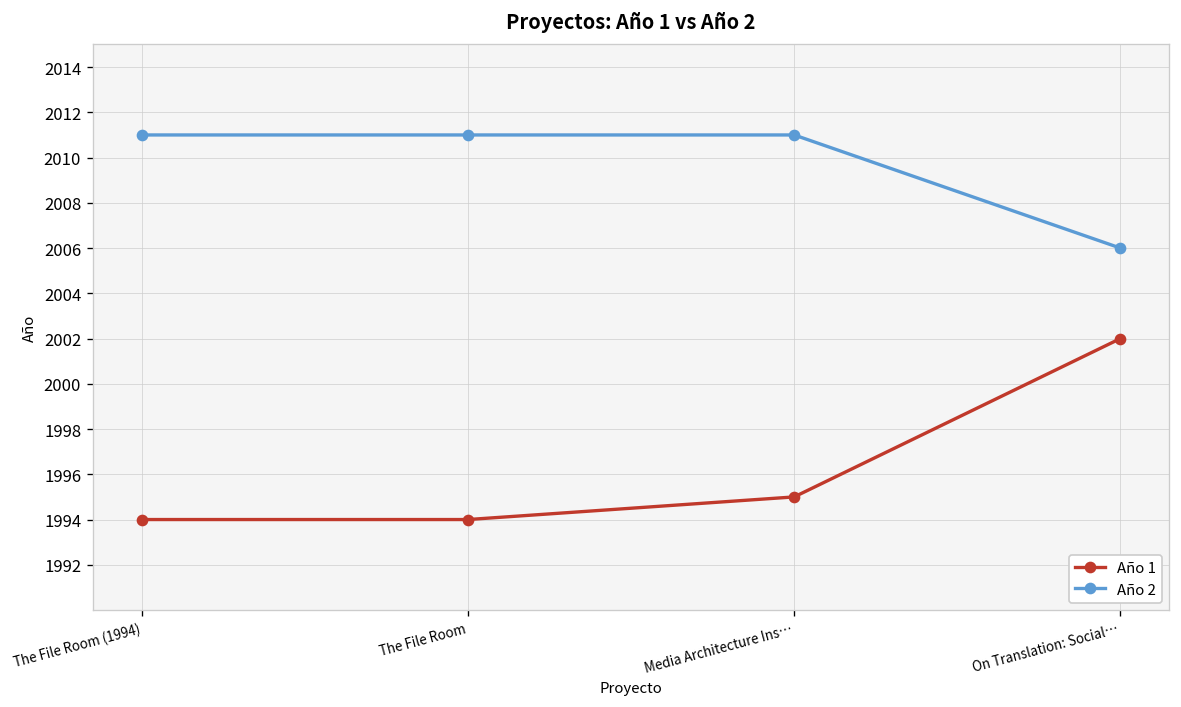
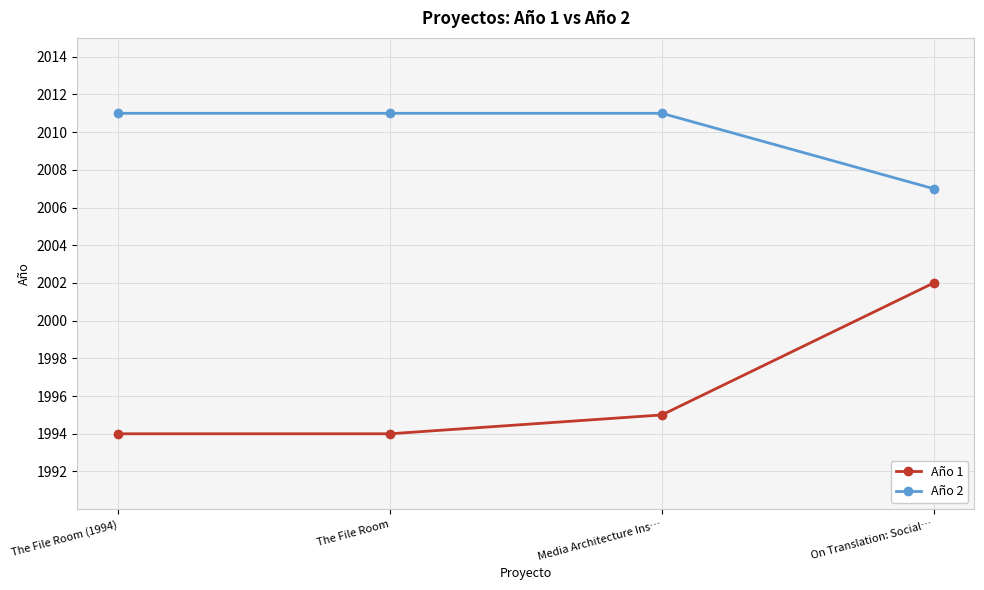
Año 2, On Translation: Social…: 2006 -> 2007
